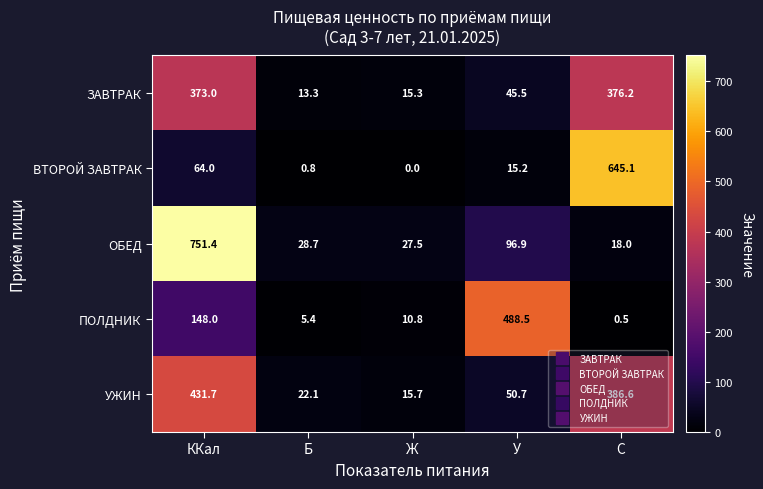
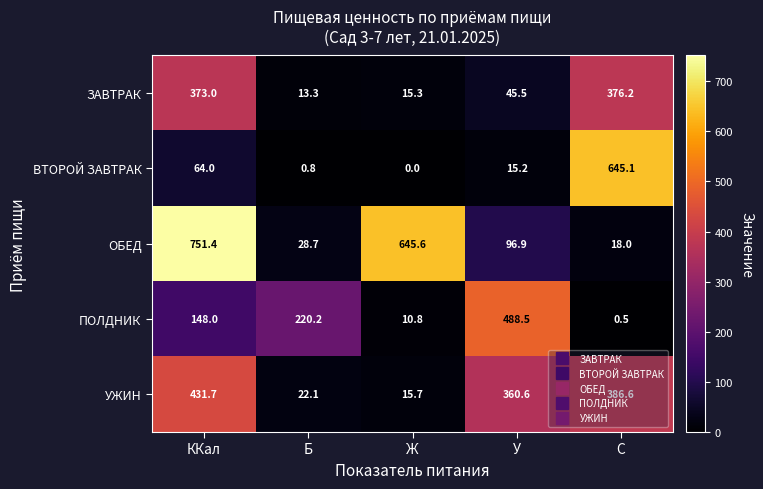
ОБЕД, Ж: 27.5 -> 645.6
ПОЛДНИК, Б: 5.4 -> 220.2
УЖИН, У: 50.7 -> 360.6
